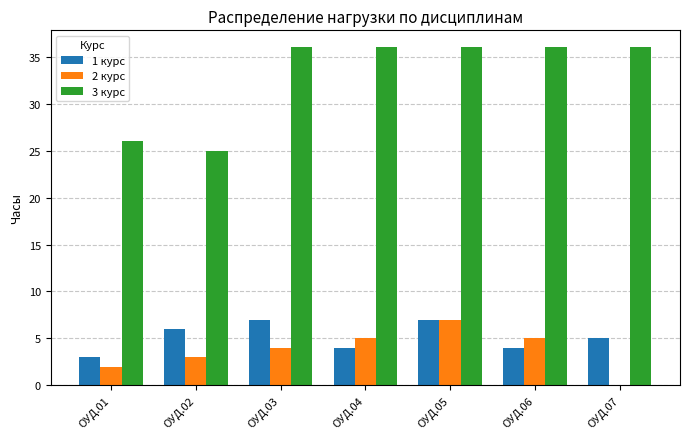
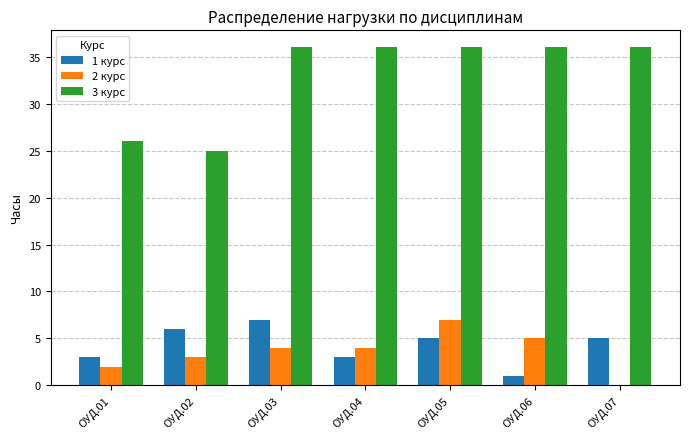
1 курс, ОУД.04: 4 -> 3
2 курс, ОУД.04: 5 -> 4
1 курс, ОУД.05: 7 -> 5
1 курс, ОУД.06: 4 -> 1
